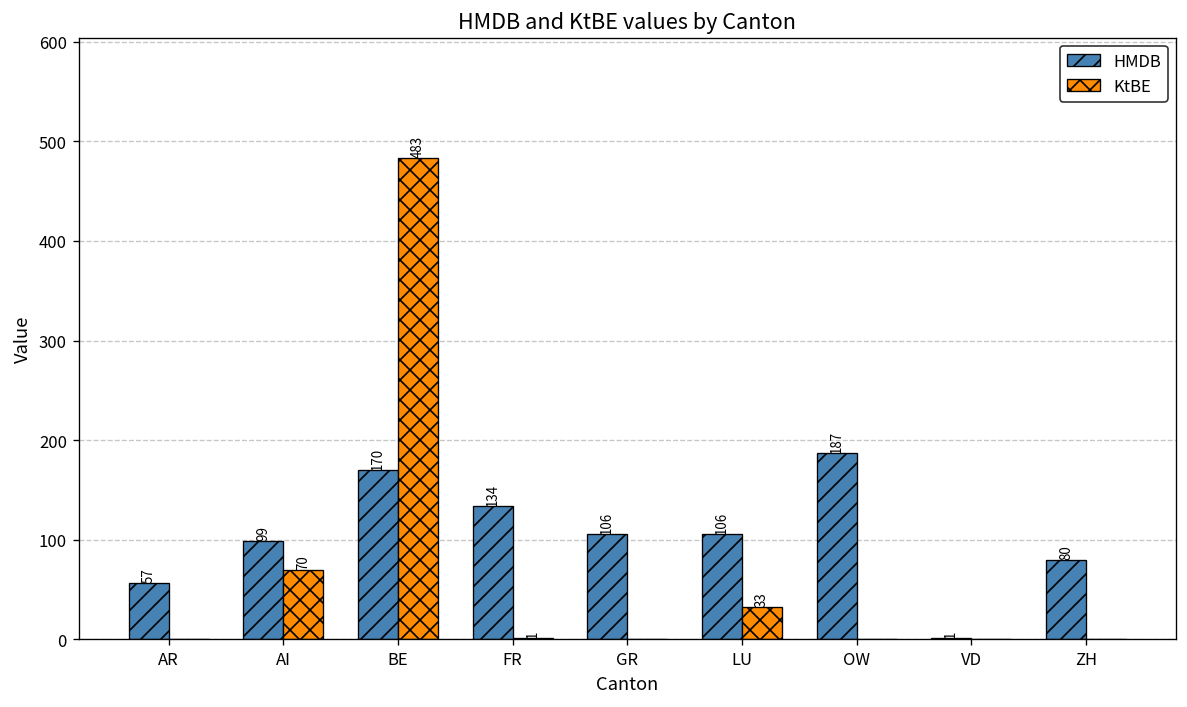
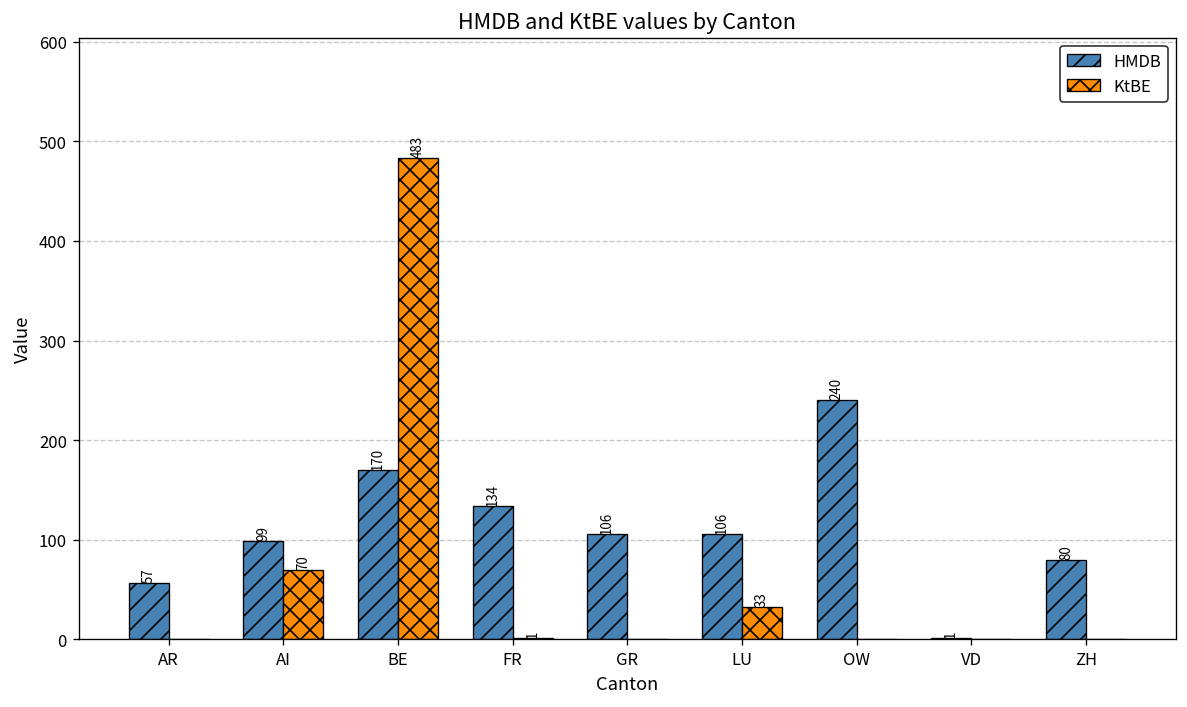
HMDB, OW: 187 -> 240
